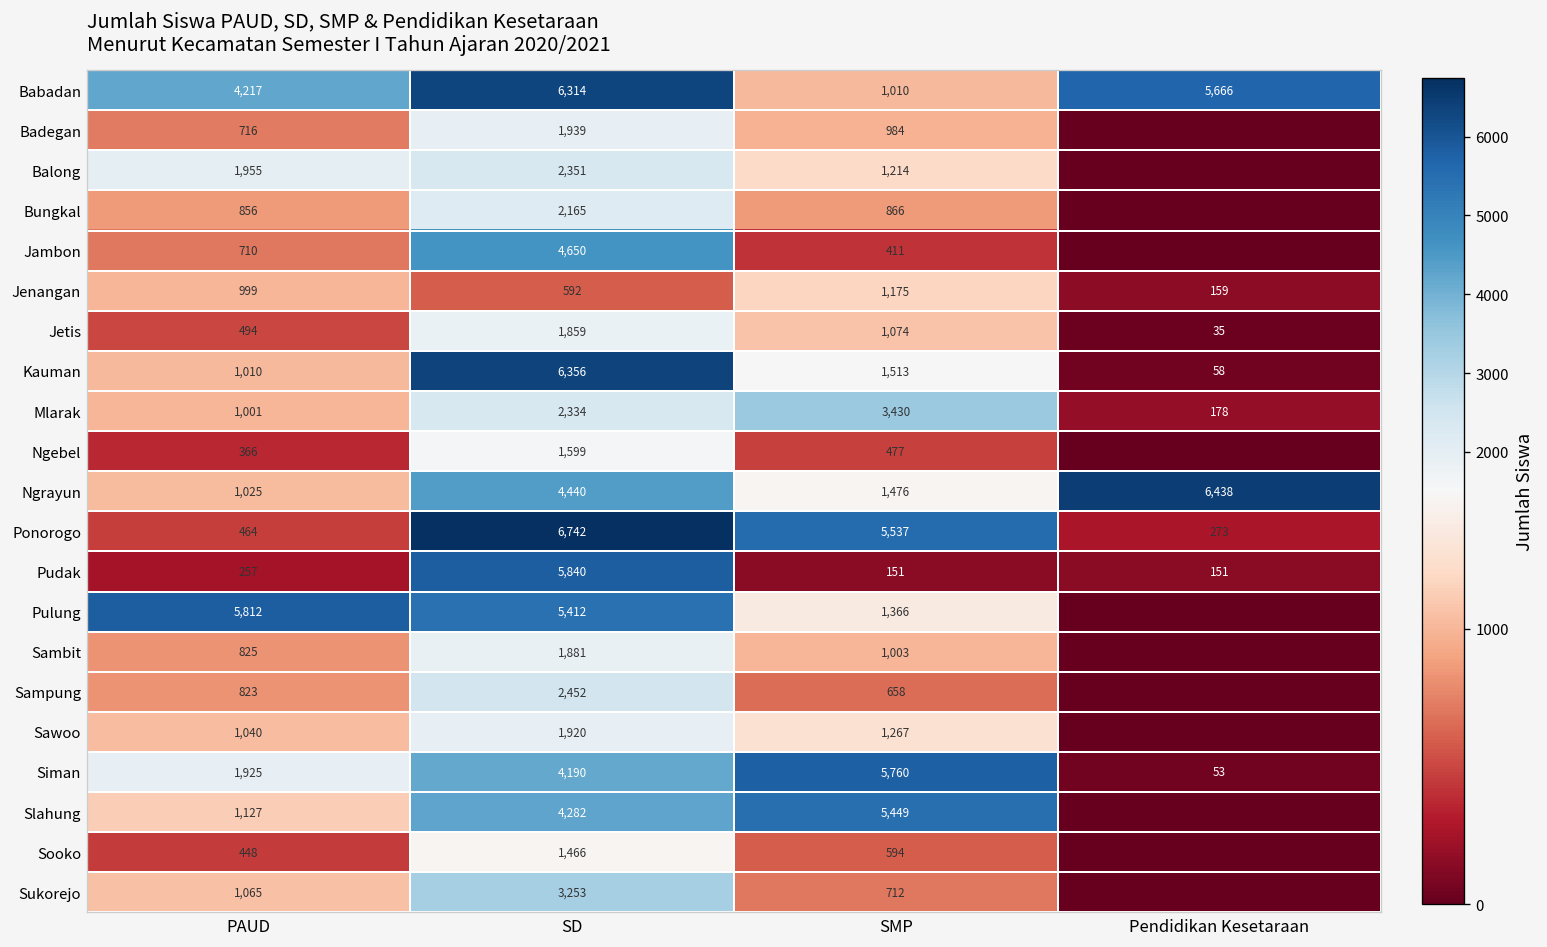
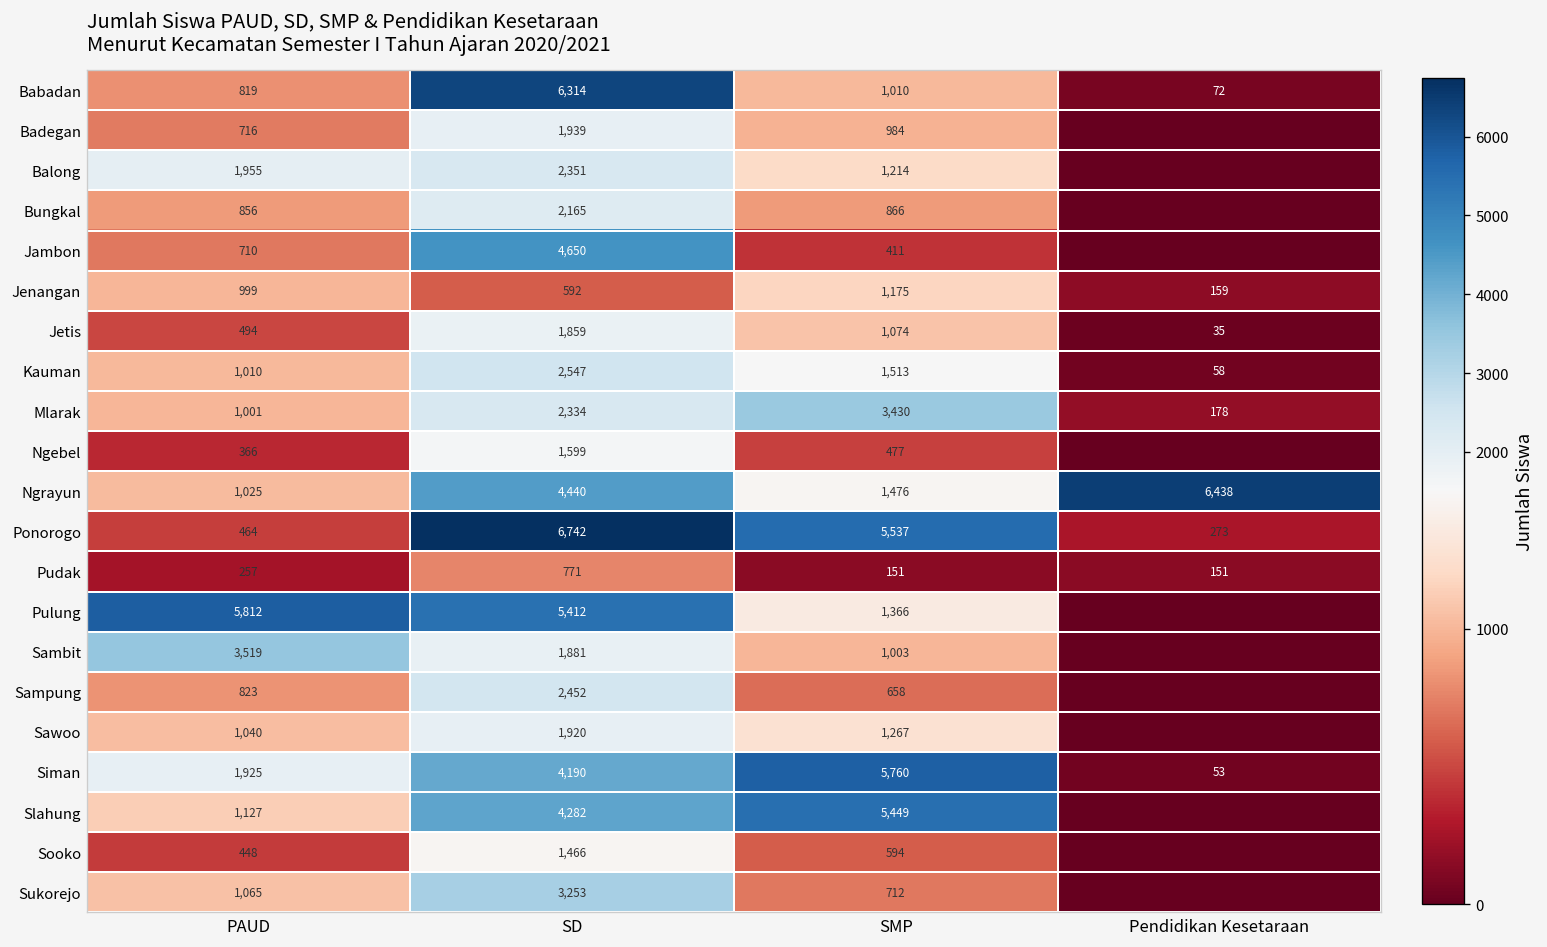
Babadan, PAUD: 4,217 -> 819
Babadan, Pendidikan Kesetaraan: 5,666 -> 72
Kauman, SD: 6,356 -> 2,547
Pudak, SD: 5,840 -> 771
Sambit, PAUD: 825 -> 3,519
